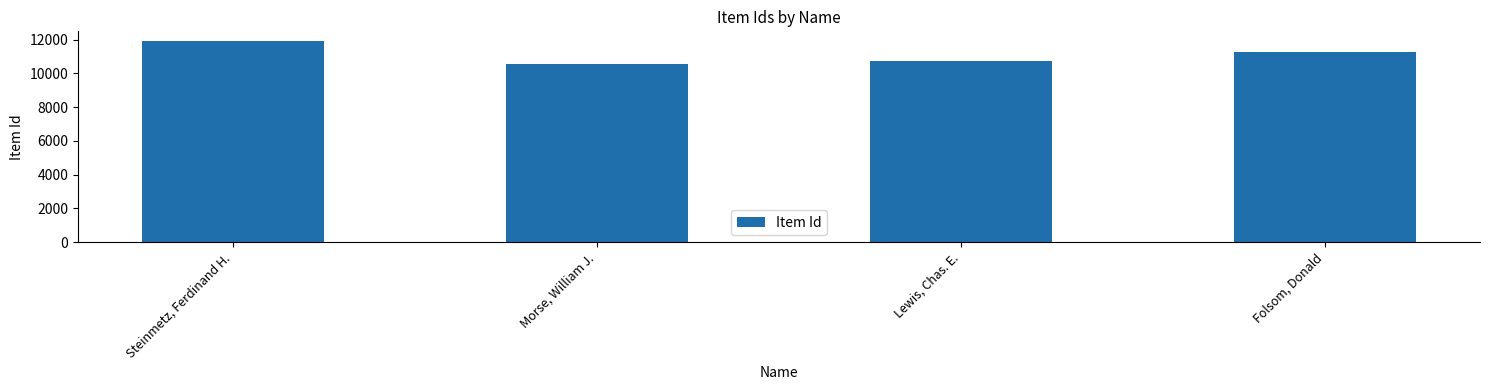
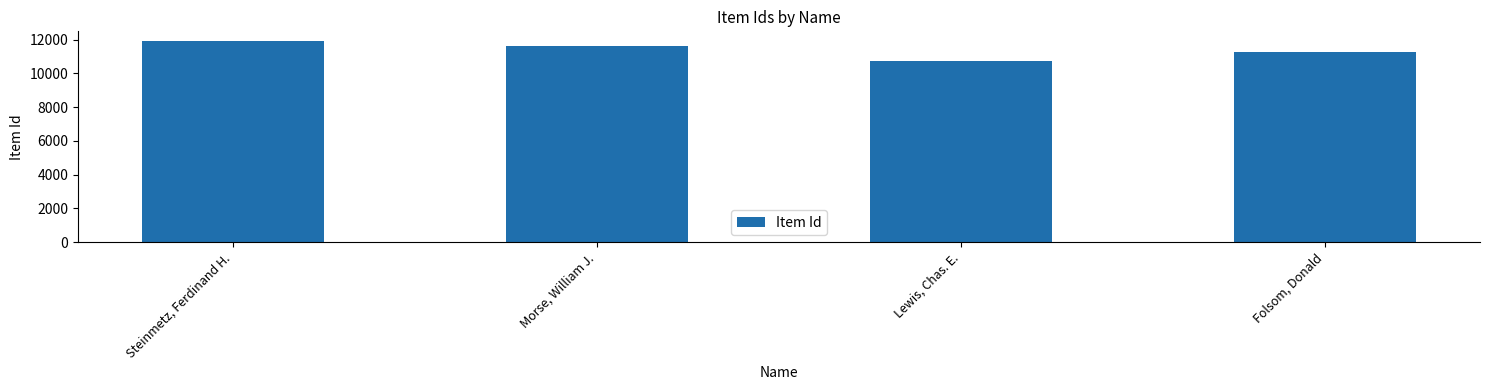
Morse, William J.: 10600 -> 11600
